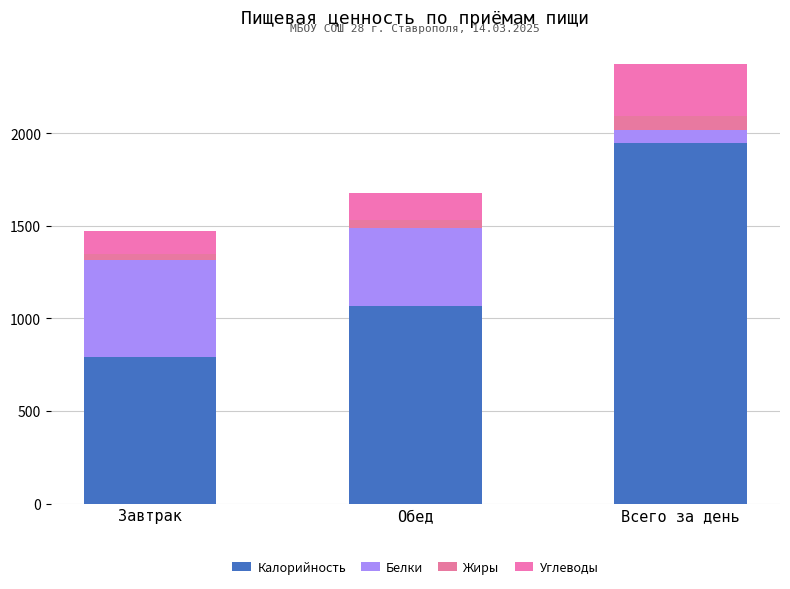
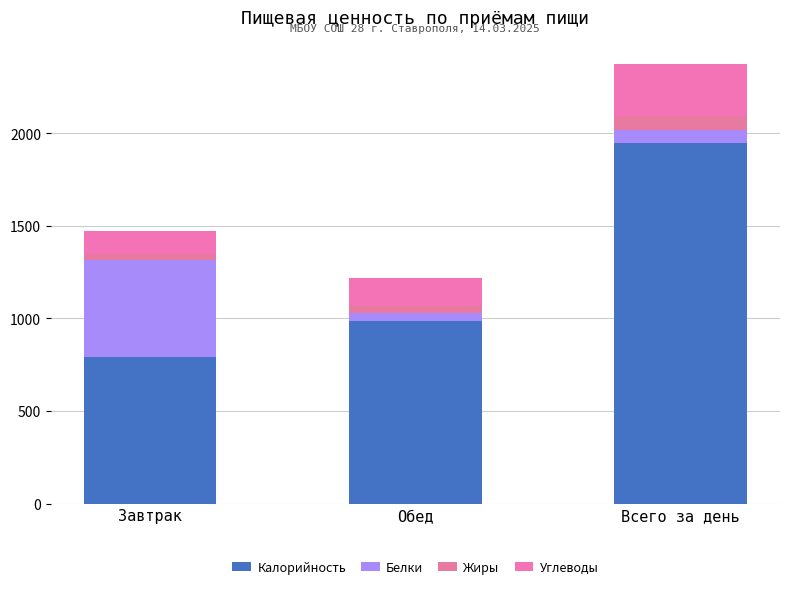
Калорийность, Обед: 1070 -> 990
Белки, Обед: 420 -> 40
